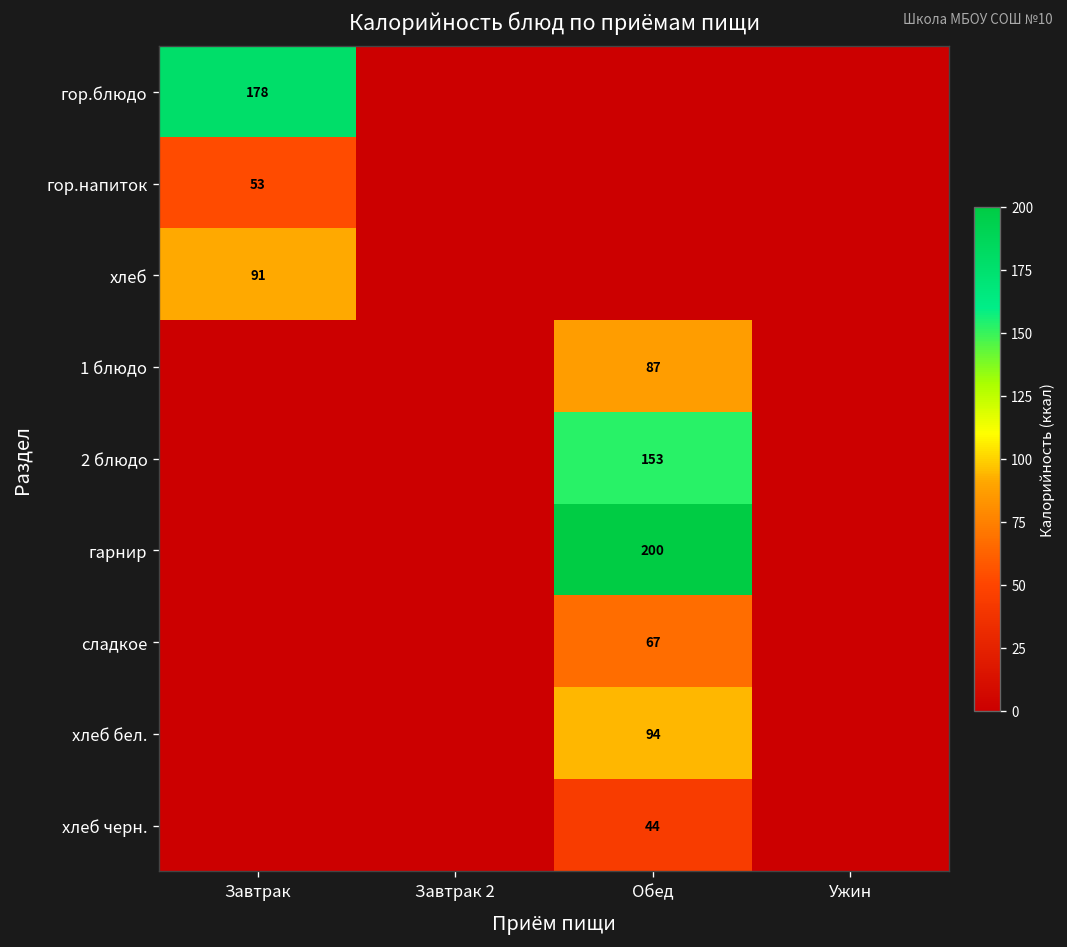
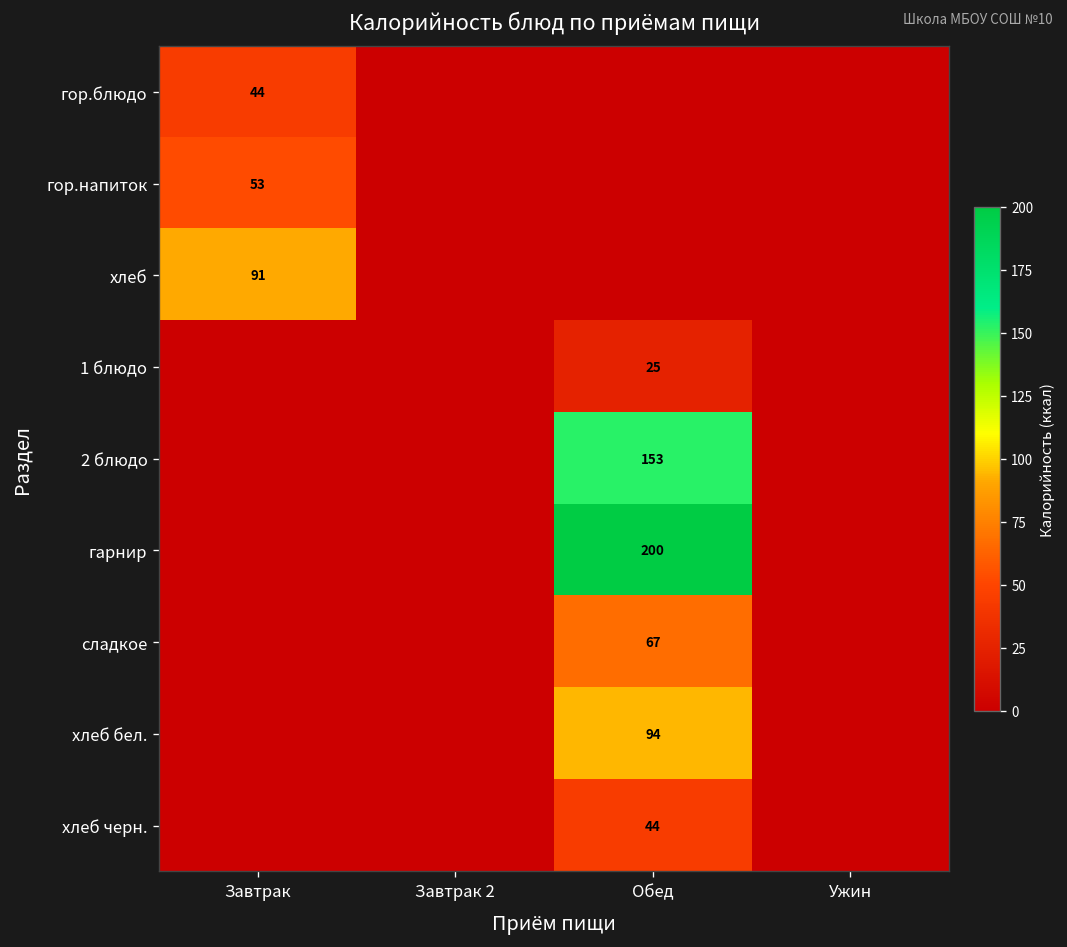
гор.блюдо, Завтрак: 178 -> 44
1 блюдо, Обед: 87 -> 25
